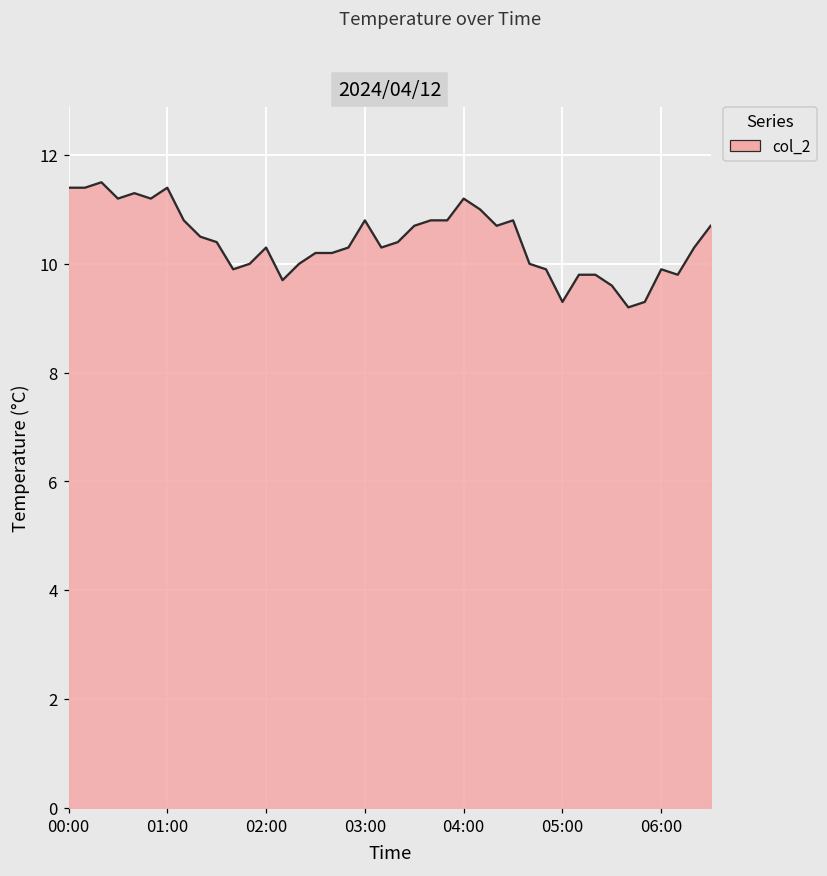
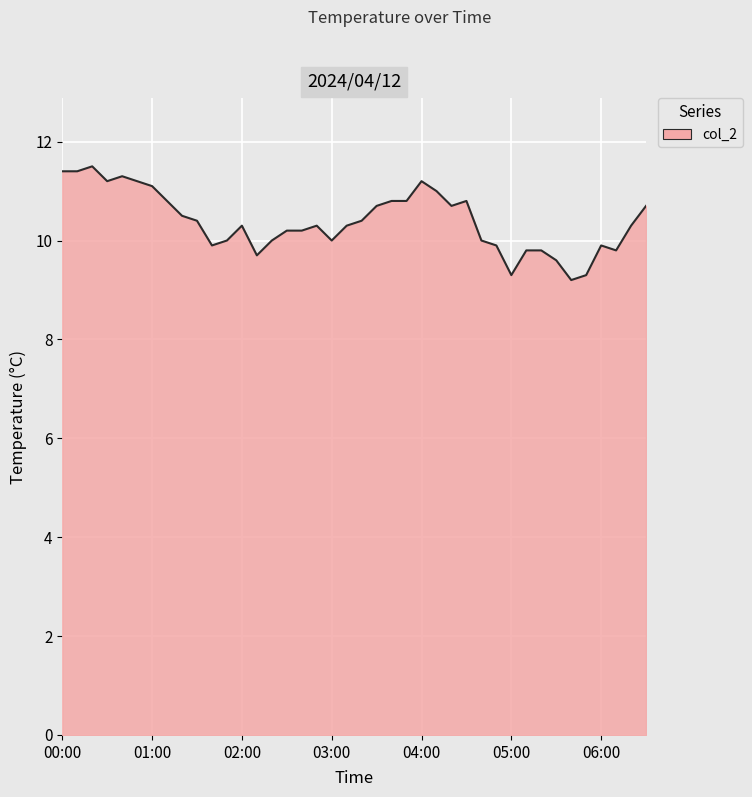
01:00: 11.4 -> 11.1
03:00: 10.8 -> 10.0
